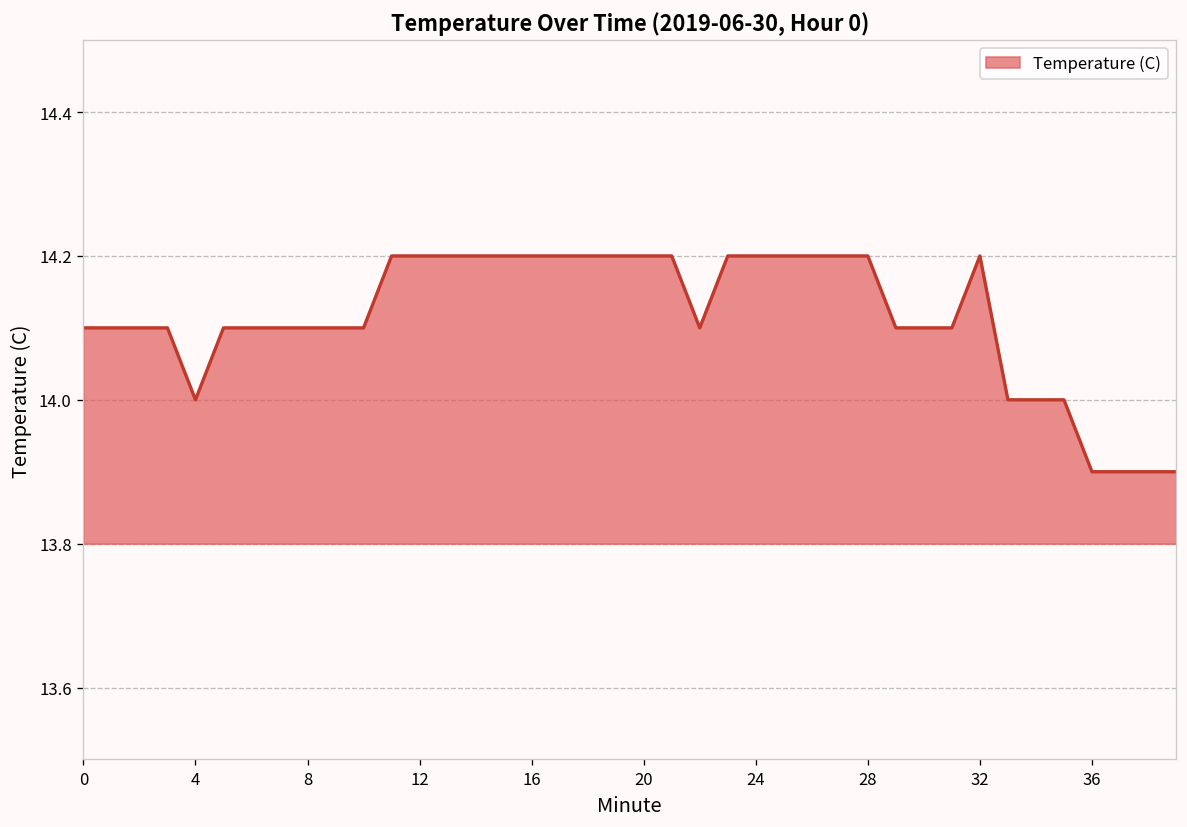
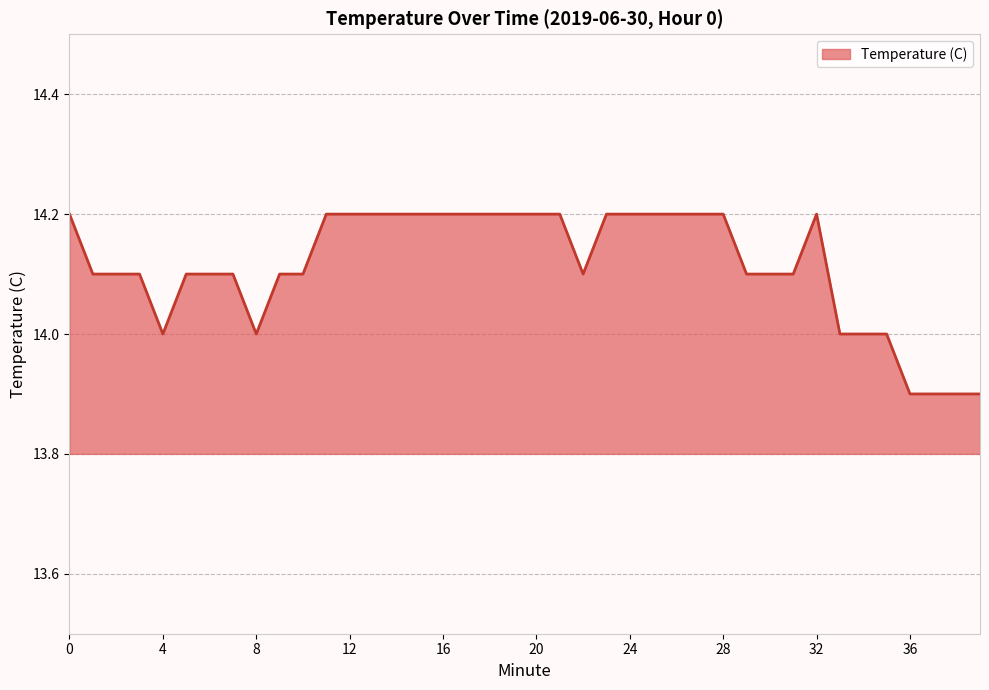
0: 14.1 -> 14.2
8: 14.1 -> 14.0
